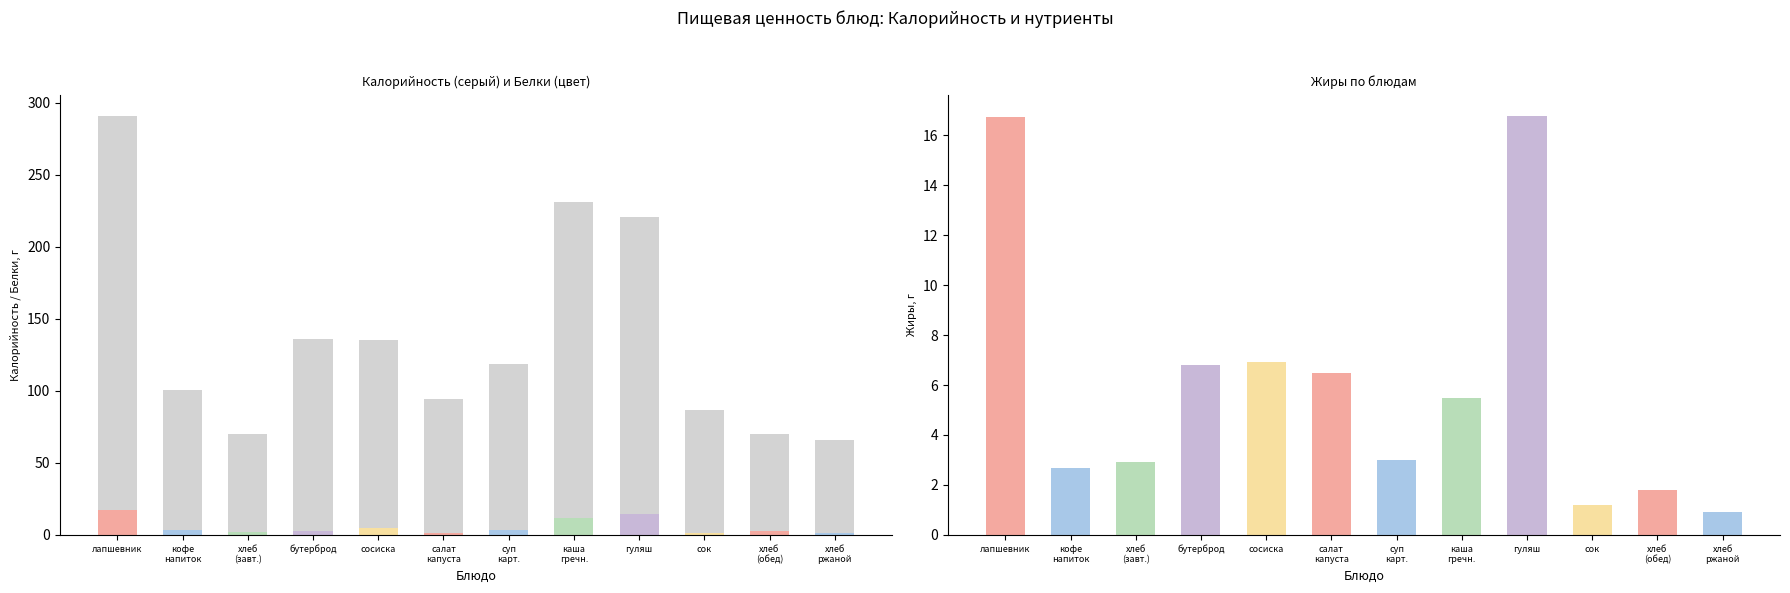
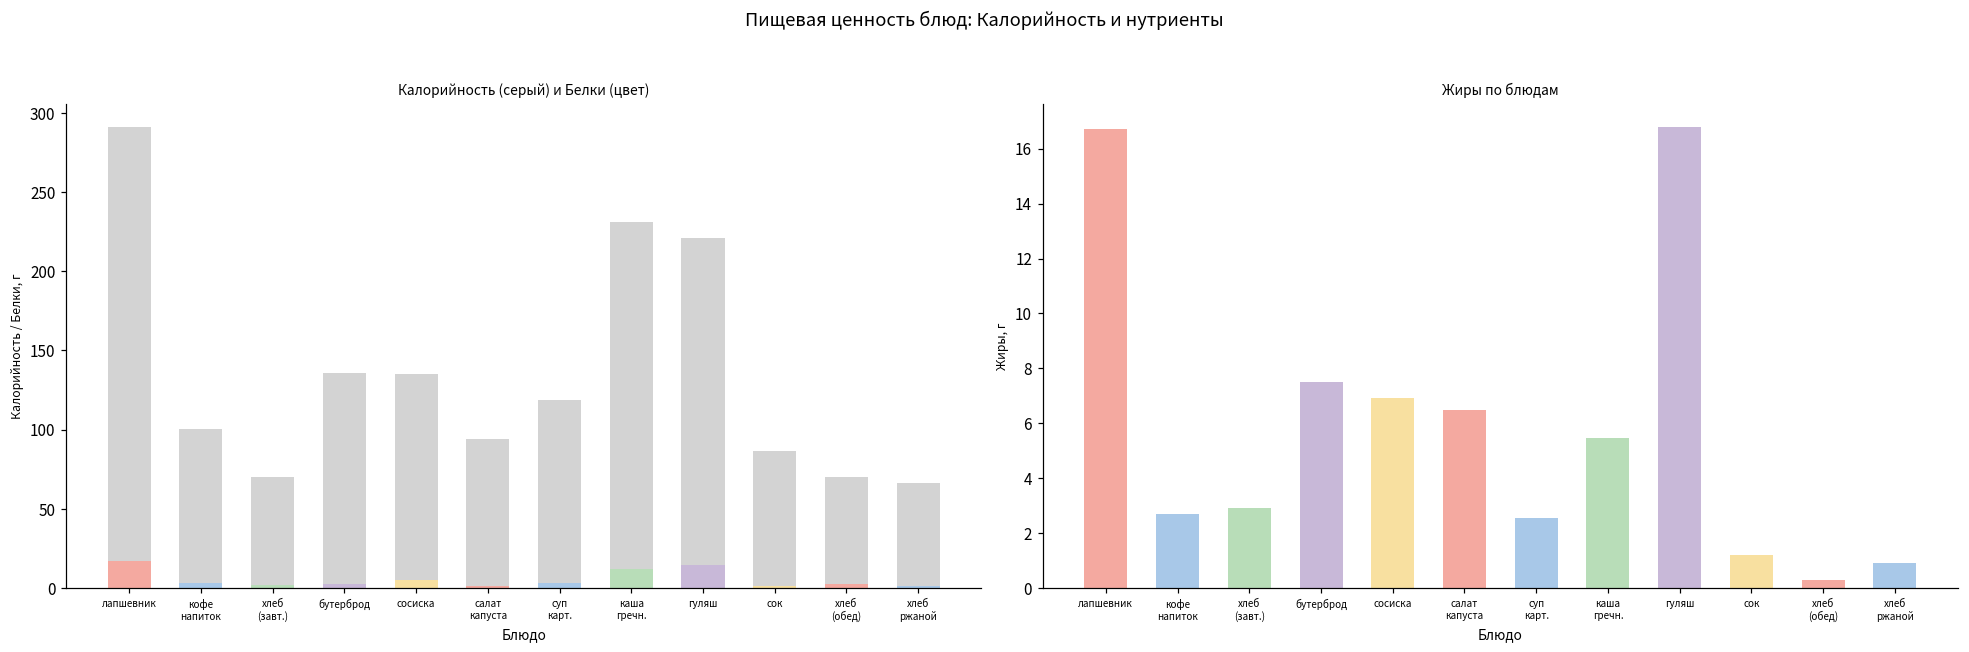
Жиры по блюдам, бутерброд: 6.8 -> 7.5
Жиры по блюдам, суп карт.: 3.0 -> 2.5
Жиры по блюдам, хлеб (обед): 1.8 -> 0.3
